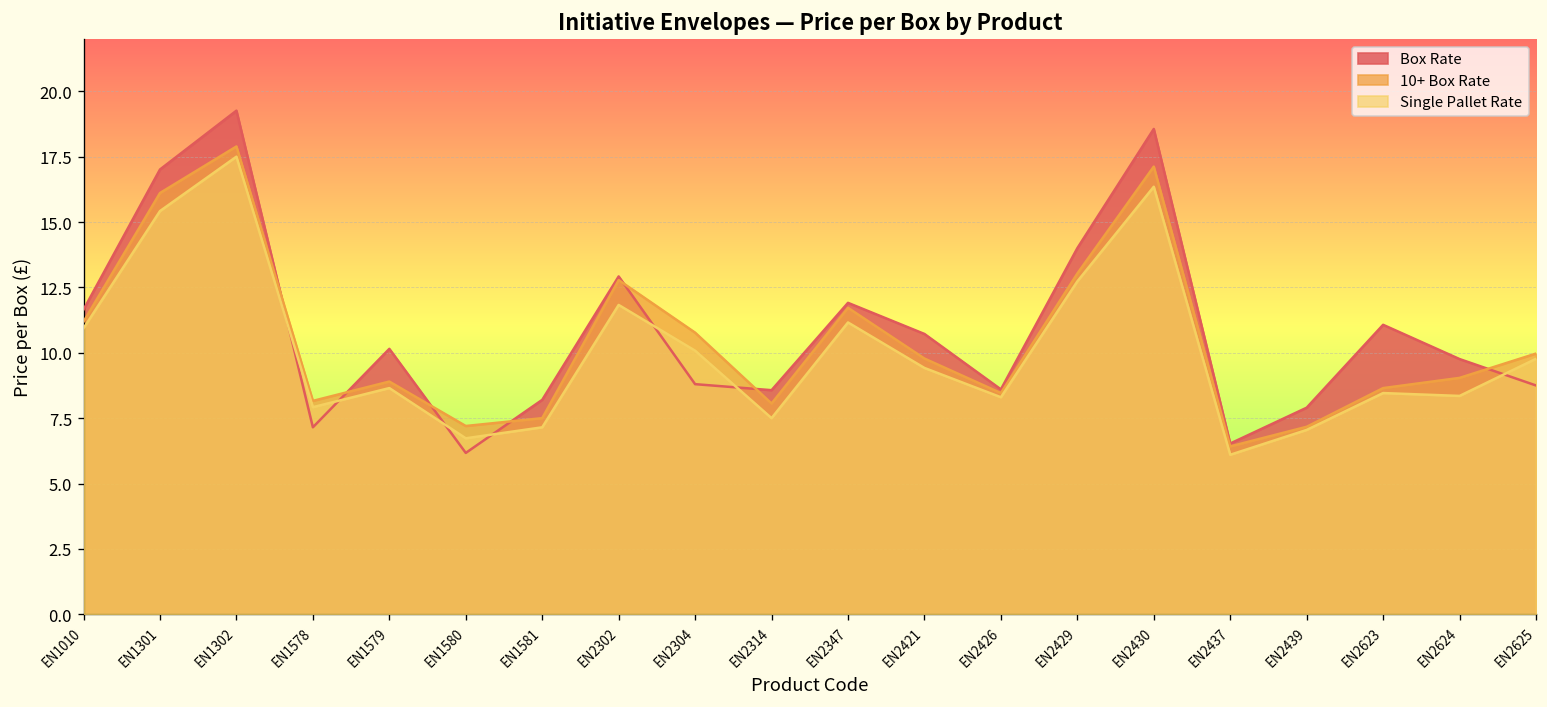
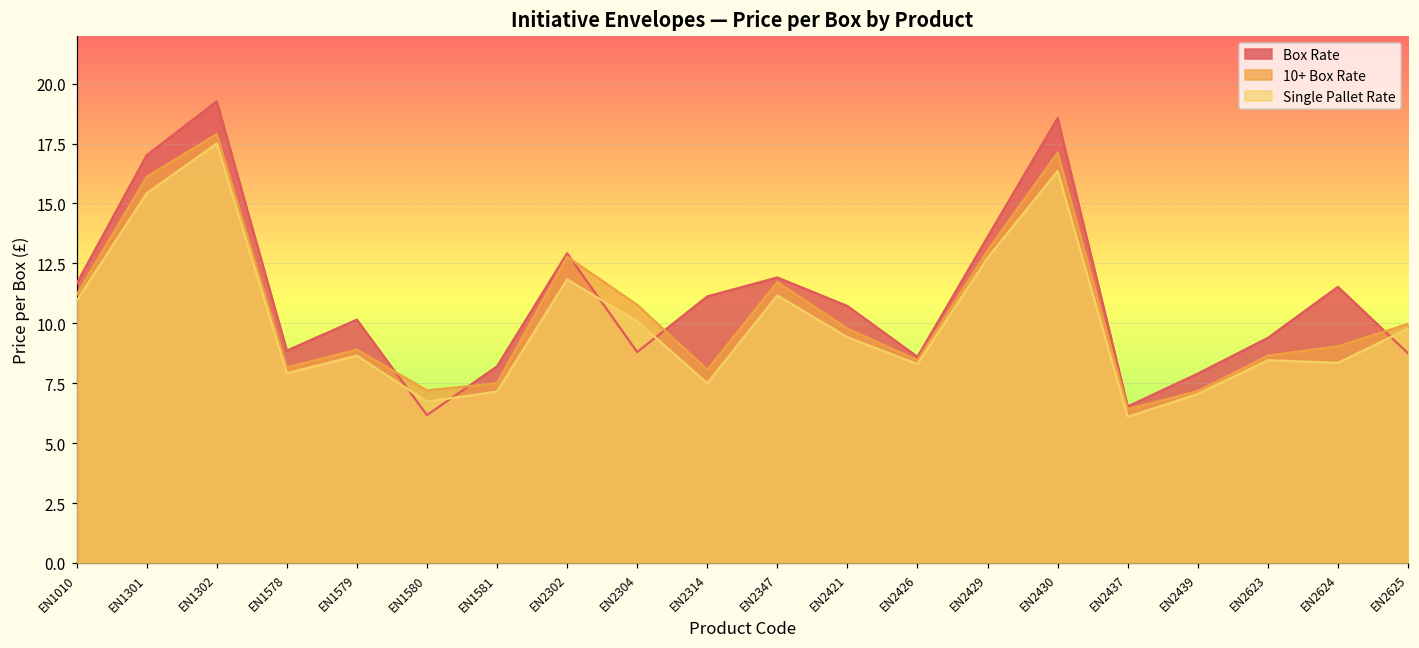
Box Rate, EN1578: 7.2 -> 8.9
Box Rate, EN2314: 8.6 -> 11.1
Box Rate, EN2429: 14.0 -> 13.6
Box Rate, EN2623: 11.1 -> 9.4
Box Rate, EN2624: 9.8 -> 11.5
